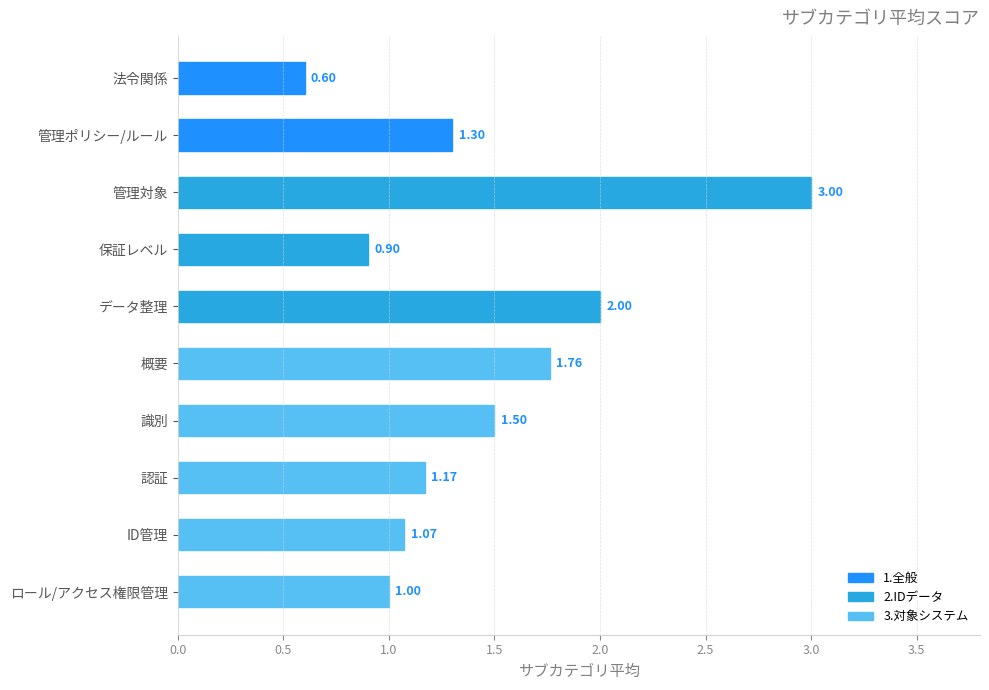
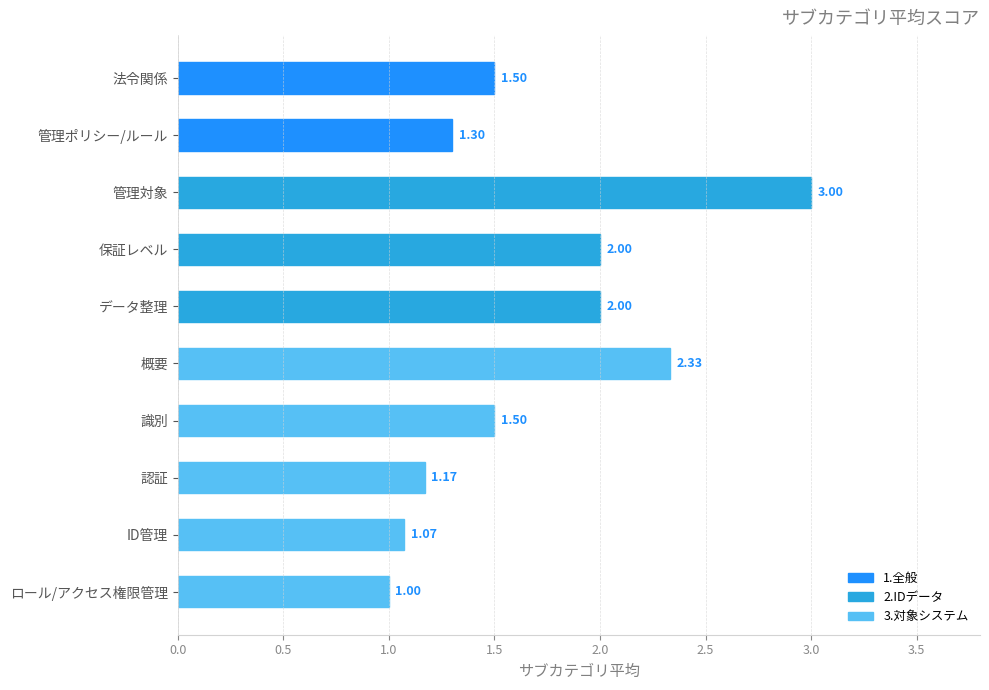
法令関係: 0.60 -> 1.50
保証レベル: 0.90 -> 2.00
概要: 1.76 -> 2.33
